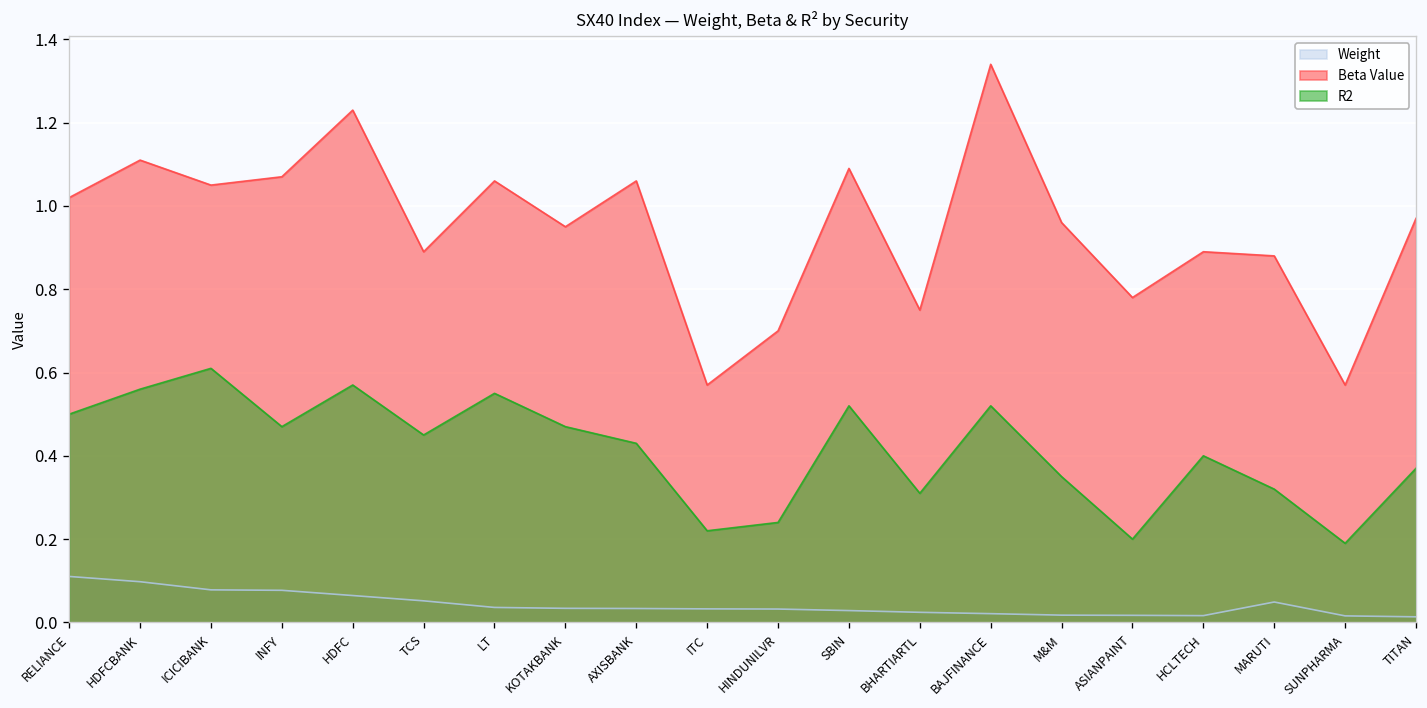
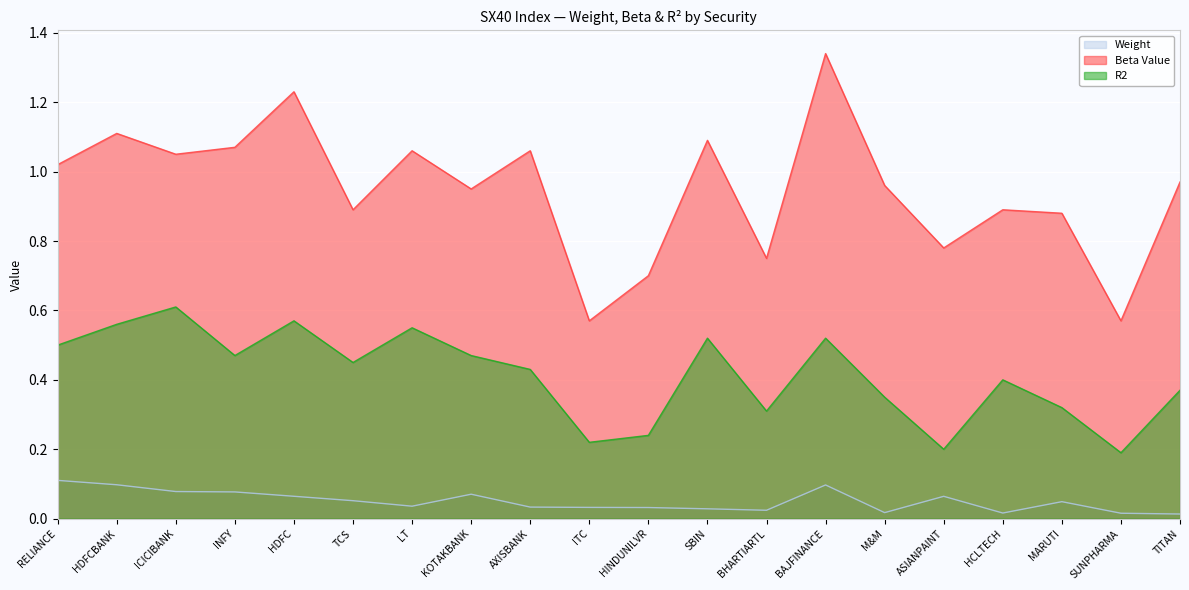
Weight, KOTAKBANK: 0.03 -> 0.07
Weight, BAJFINANCE: 0.02 -> 0.10
Weight, ASIANPAINT: 0.02 -> 0.06
